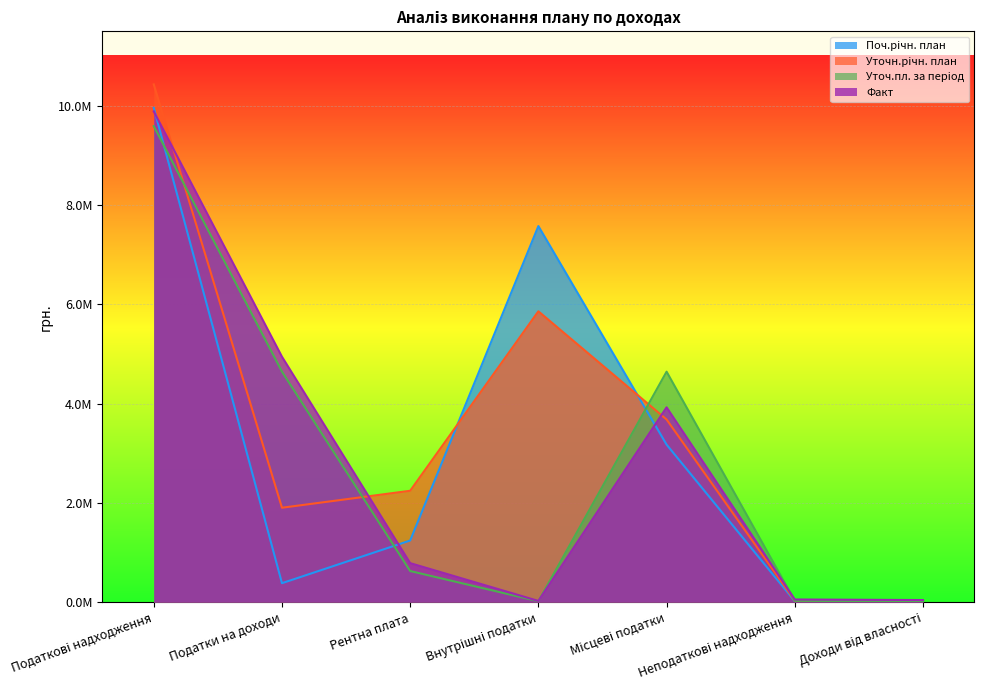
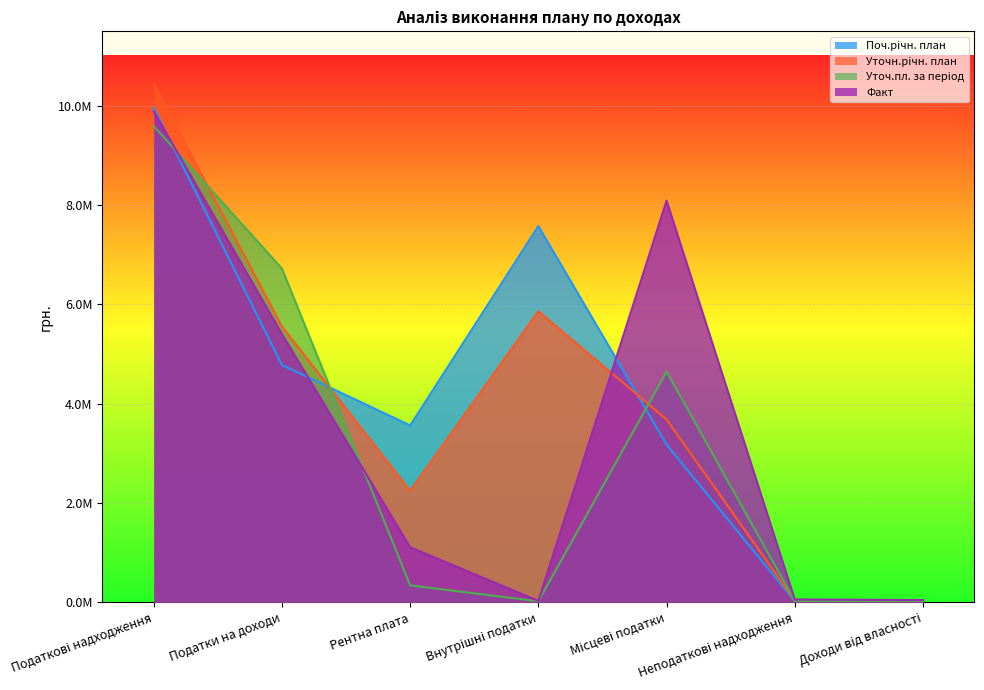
Поч.річн. план, Податки на доходи: 400000 -> 4800000
Уточн.річн. план, Податки на доходи: 1900000 -> 5600000
Уточ.пл. за період, Податки на доходи: 4600000 -> 6700000
Факт, Податки на доходи: 4900000 -> 5400000
Поч.річн. план, Рентна плата: 1200000 -> 3600000
Уточ.пл. за період, Рентна плата: 600000 -> 300000
Факт, Рентна плата: 800000 -> 1100000
Факт, Місцеві податки: 3900000 -> 8100000
